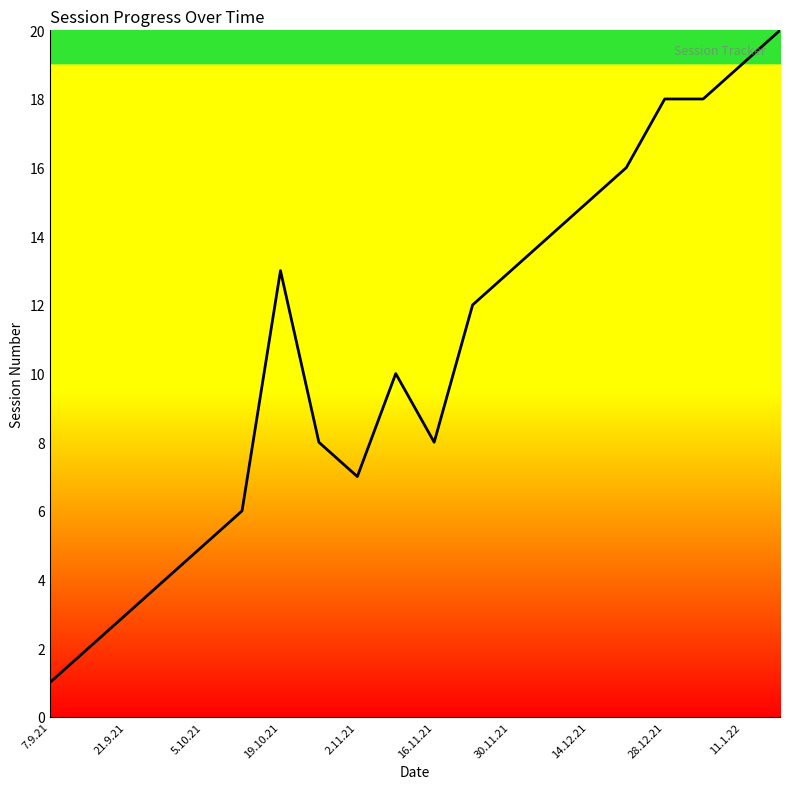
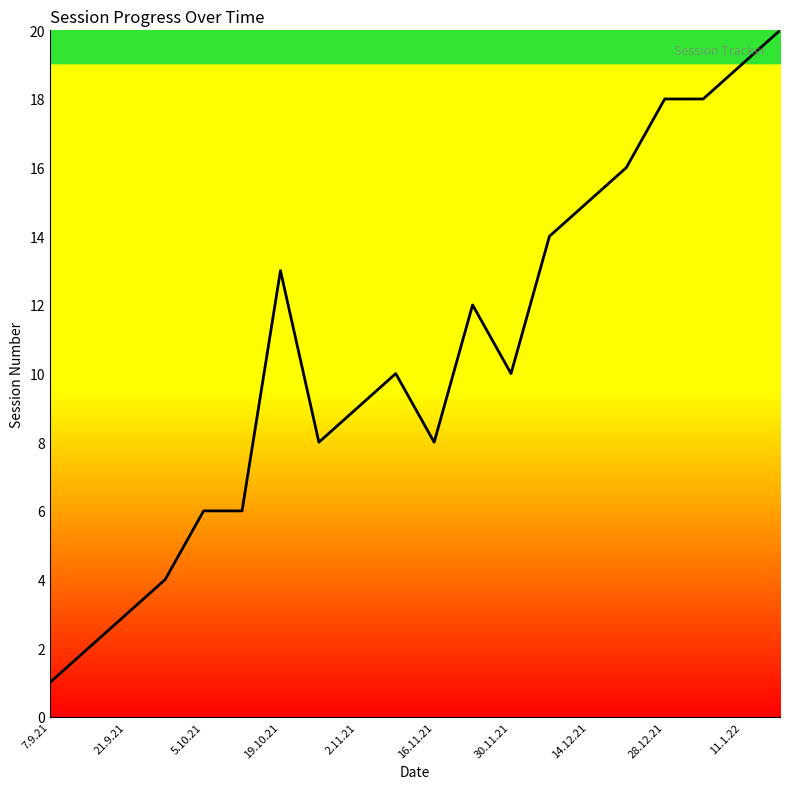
5.10.21: 5 -> 6
2.11.21: 7 -> 9
30.11.21: 13 -> 10
